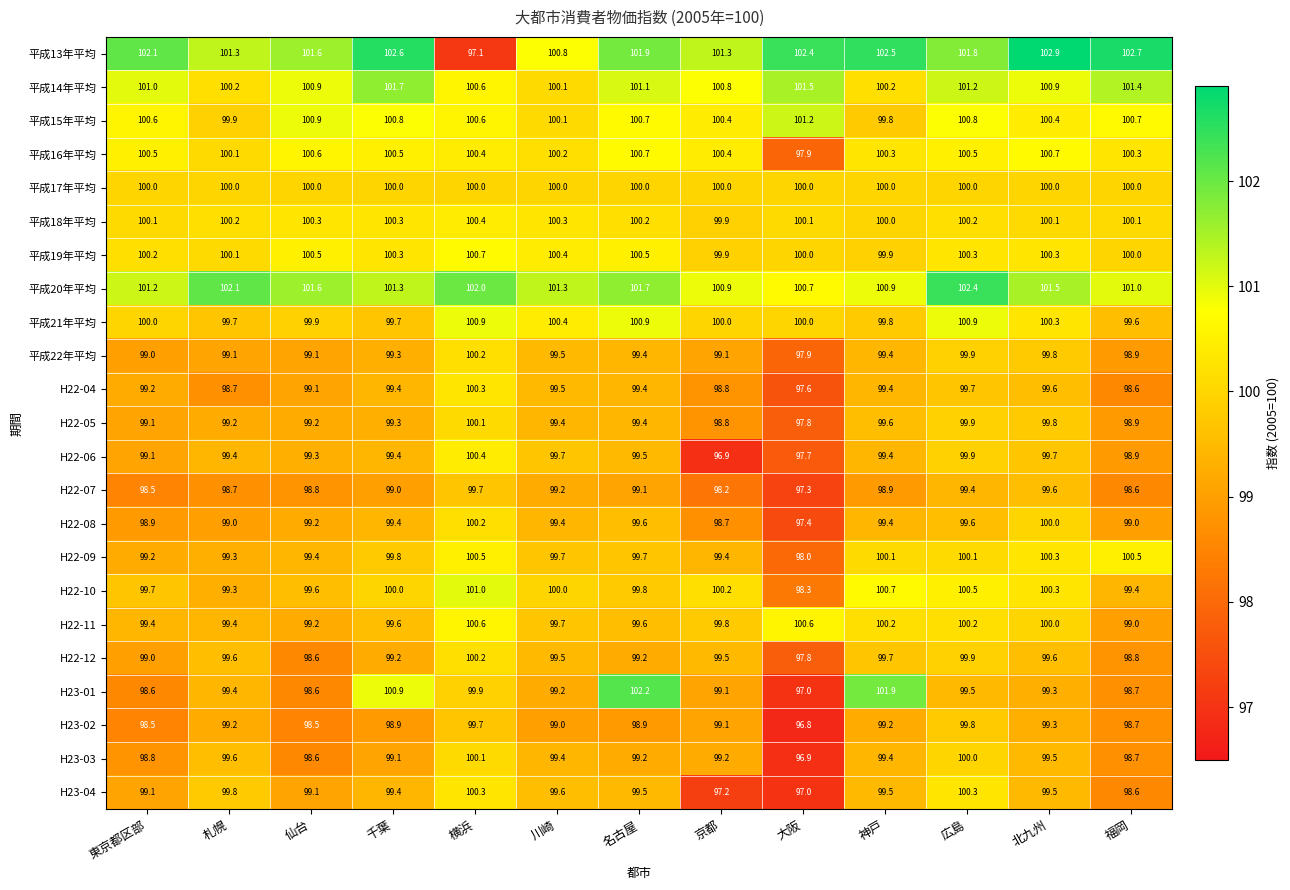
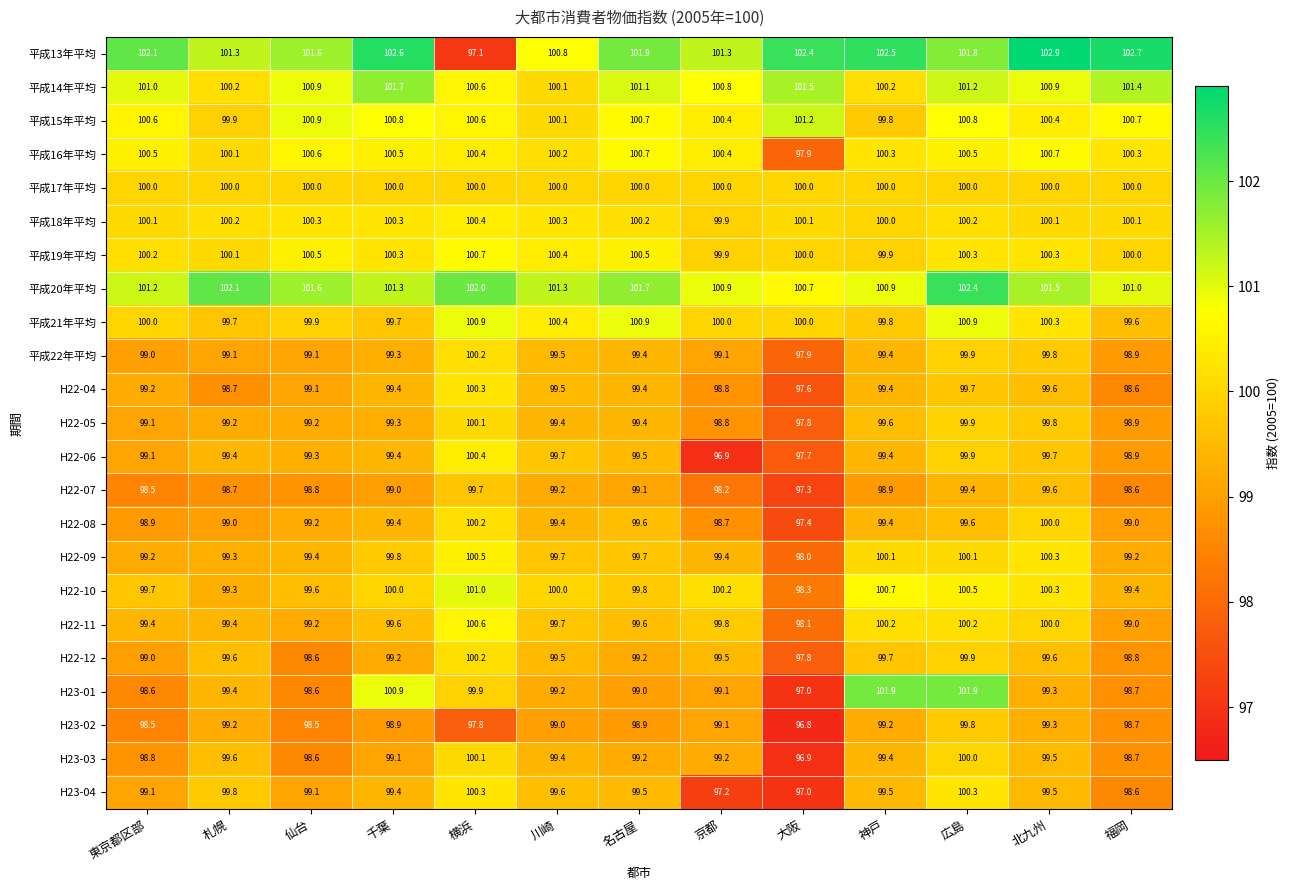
H22-09, 福岡: 100.5 -> 99.2
H22-11, 大阪: 100.6 -> 98.1
H23-01, 名古屋: 102.2 -> 99.0
H23-01, 広島: 99.5 -> 101.9
H23-02, 横浜: 99.7 -> 97.8
